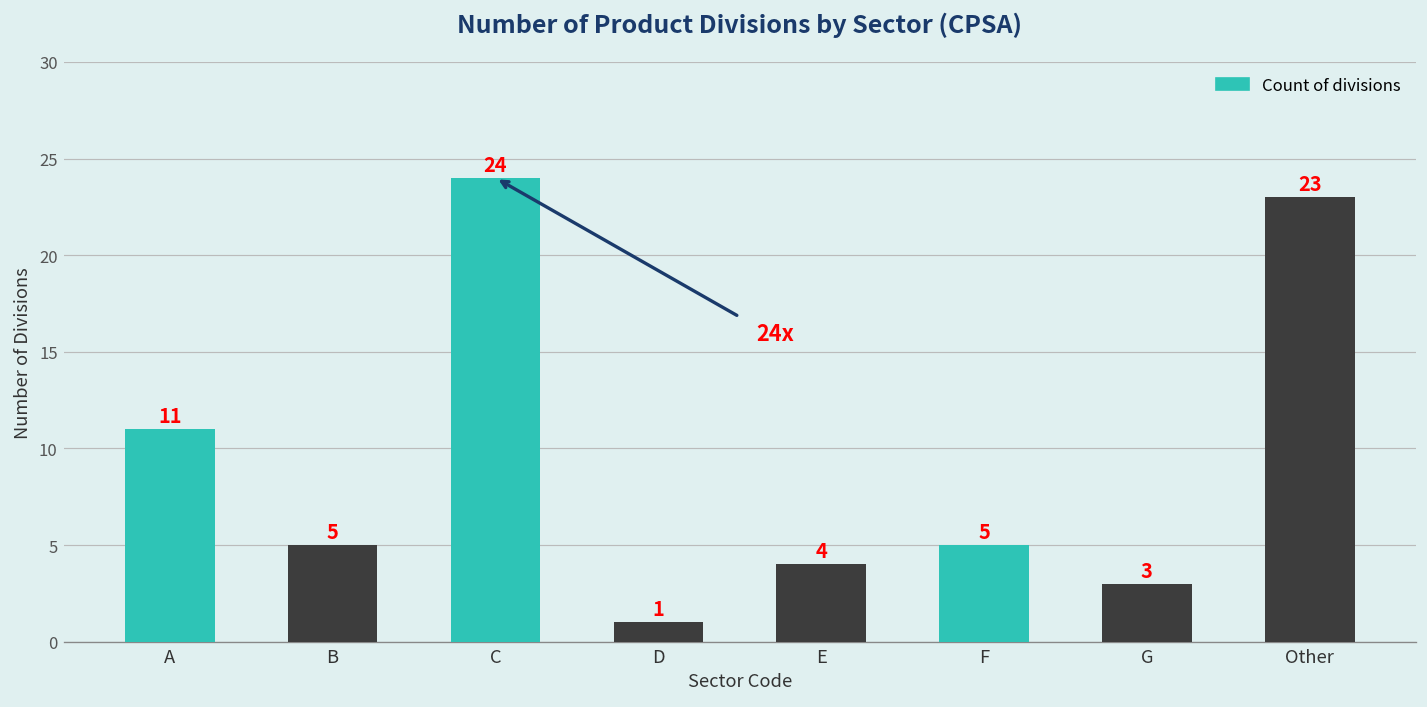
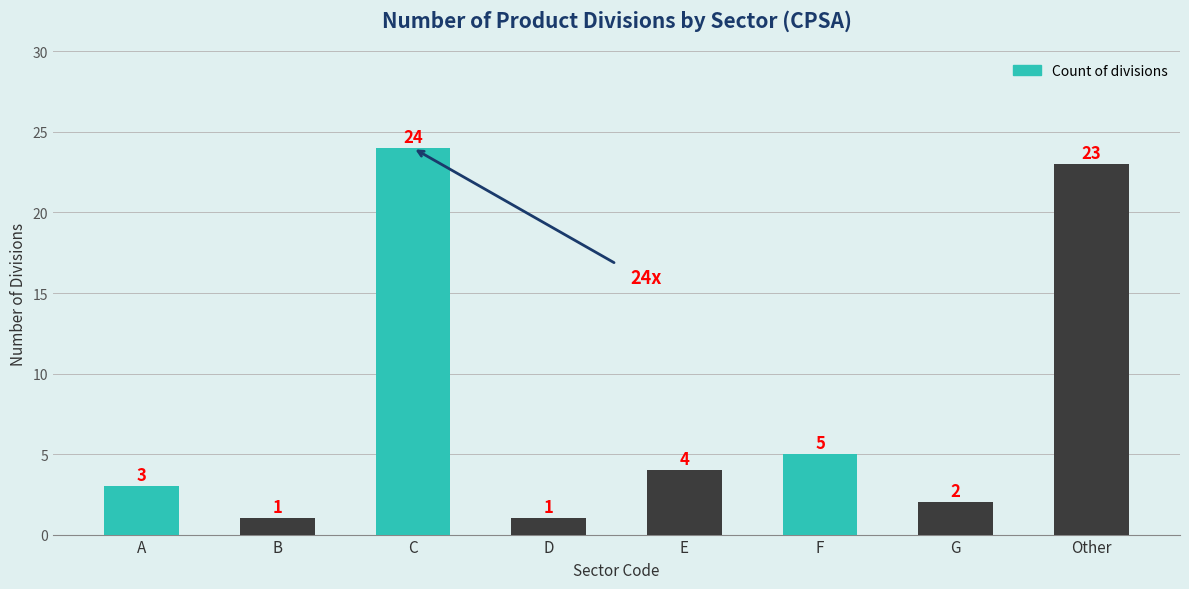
A: 11 -> 3
B: 5 -> 1
G: 3 -> 2
